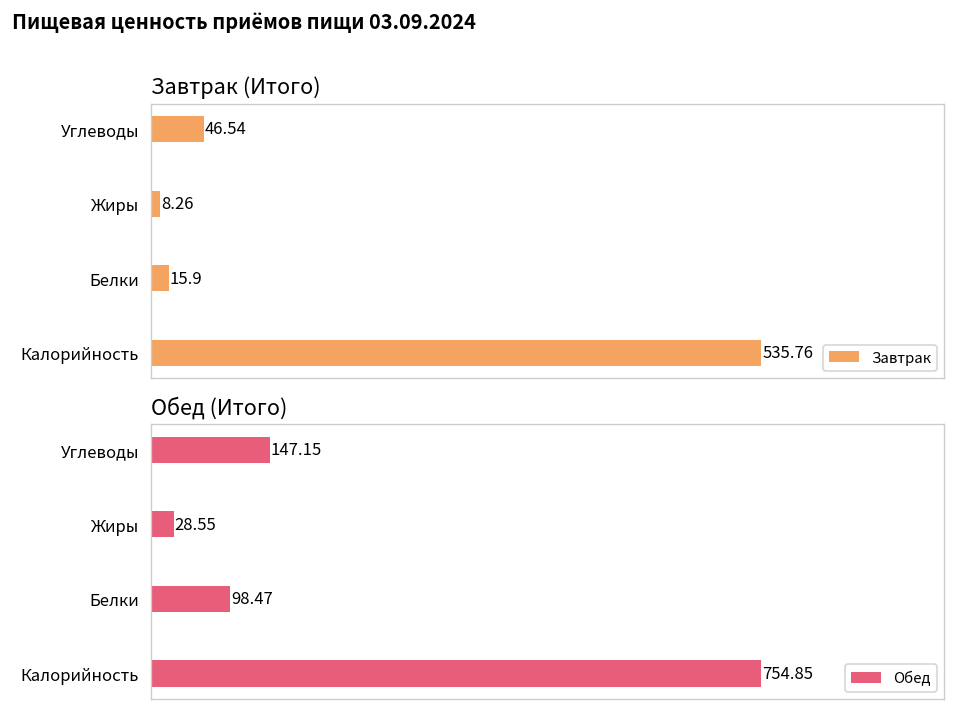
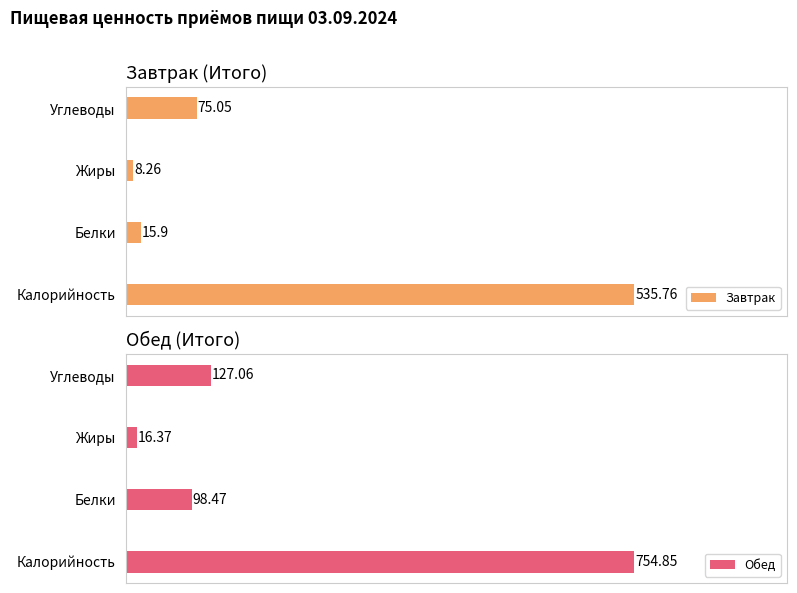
Завтрак (Итого), Углеводы: 46.54 -> 75.05
Обед (Итого), Углеводы: 147.15 -> 127.06
Обед (Итого), Жиры: 28.55 -> 16.37
